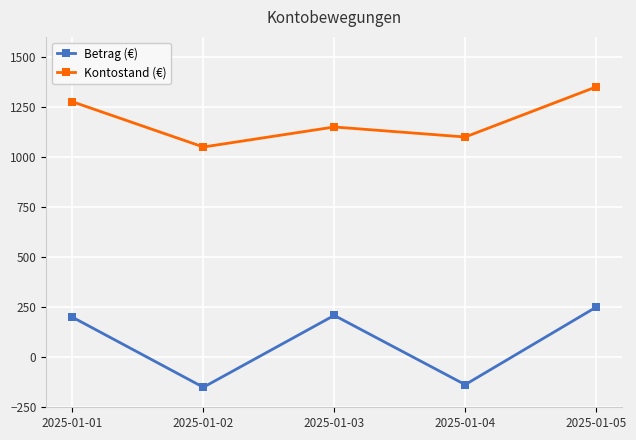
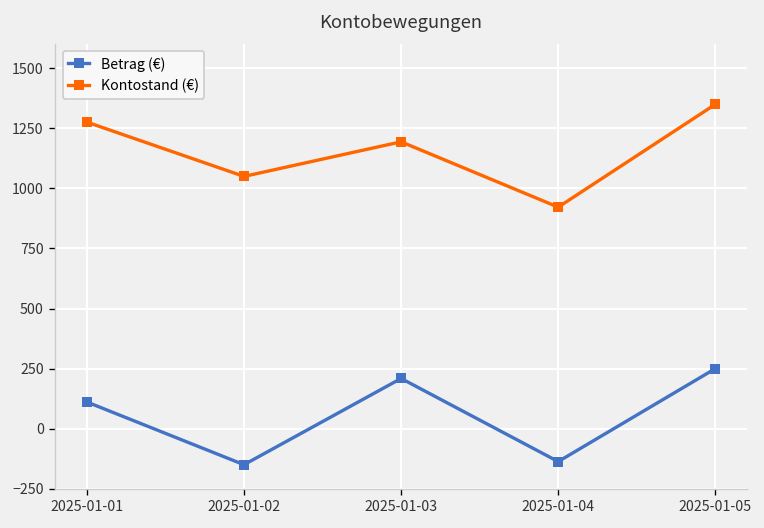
Betrag (€), 2025-01-01: 200 -> 110
Kontostand (€), 2025-01-03: 1150 -> 1190
Kontostand (€), 2025-01-04: 1100 -> 920
